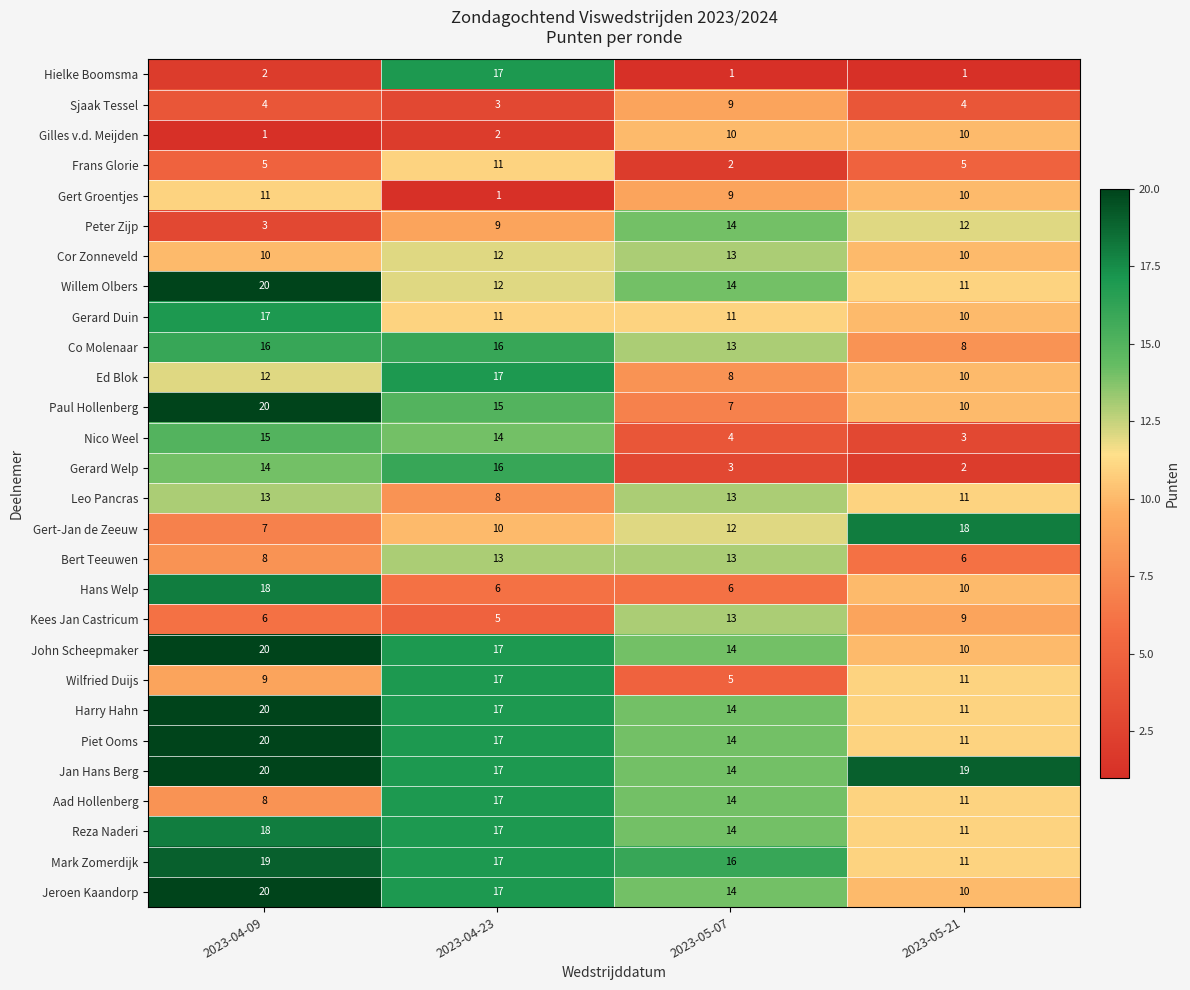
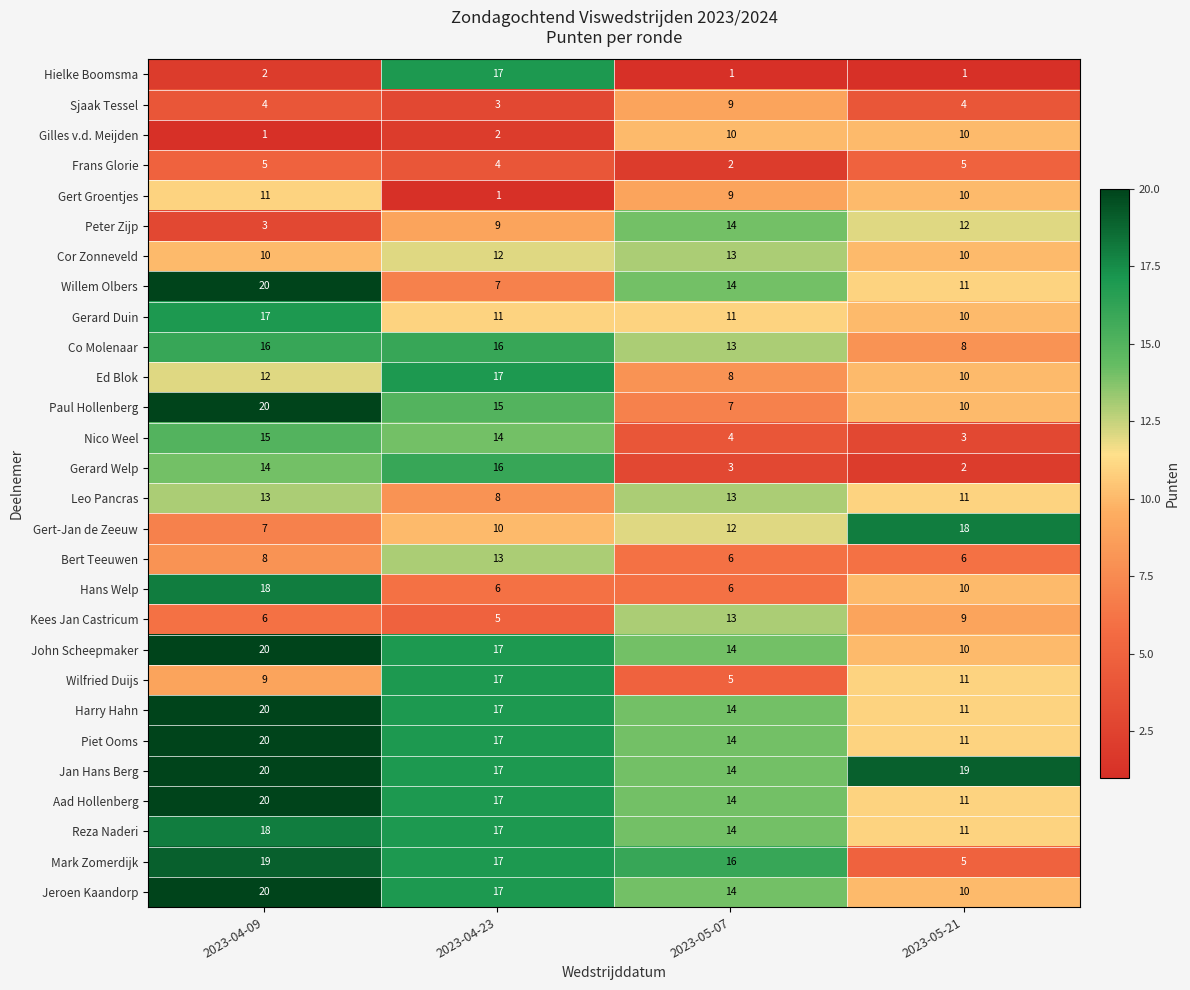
Frans Glorie, 2023-04-23: 11 -> 4
Willem Olbers, 2023-04-23: 12 -> 7
Bert Teeuwen, 2023-05-07: 13 -> 6
Aad Hollenberg, 2023-04-09: 8 -> 20
Mark Zomerdijk, 2023-05-21: 11 -> 5
